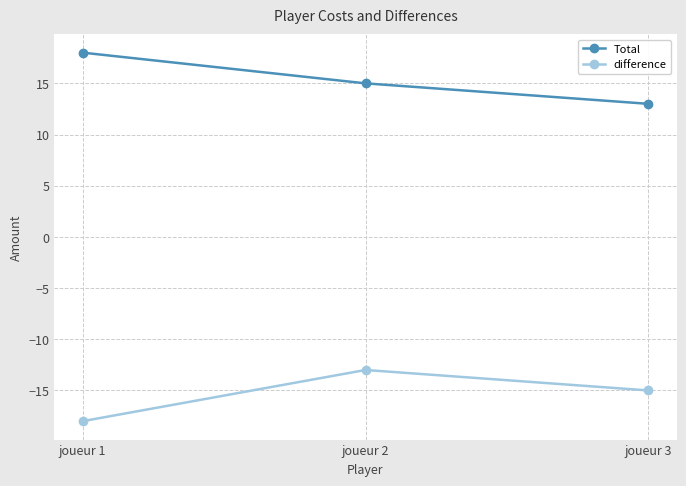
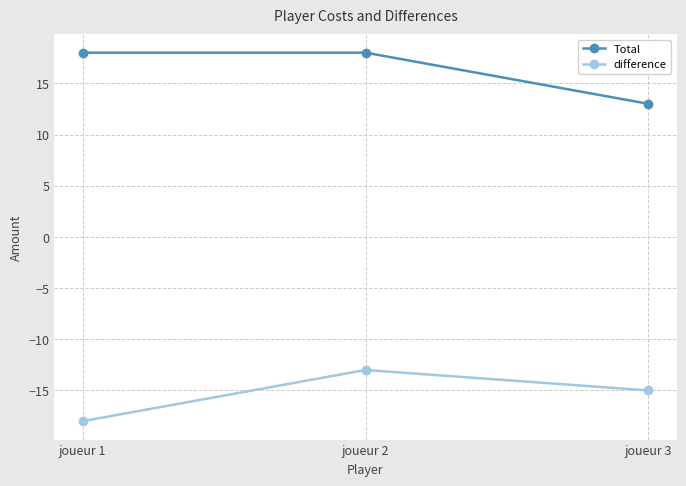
Total, joueur 2: 15 -> 18
